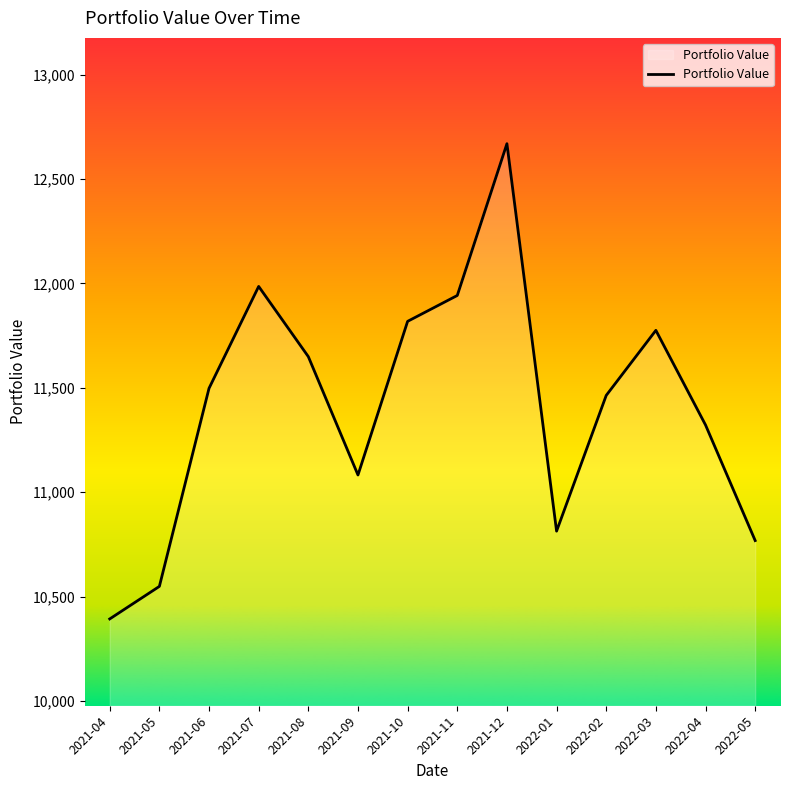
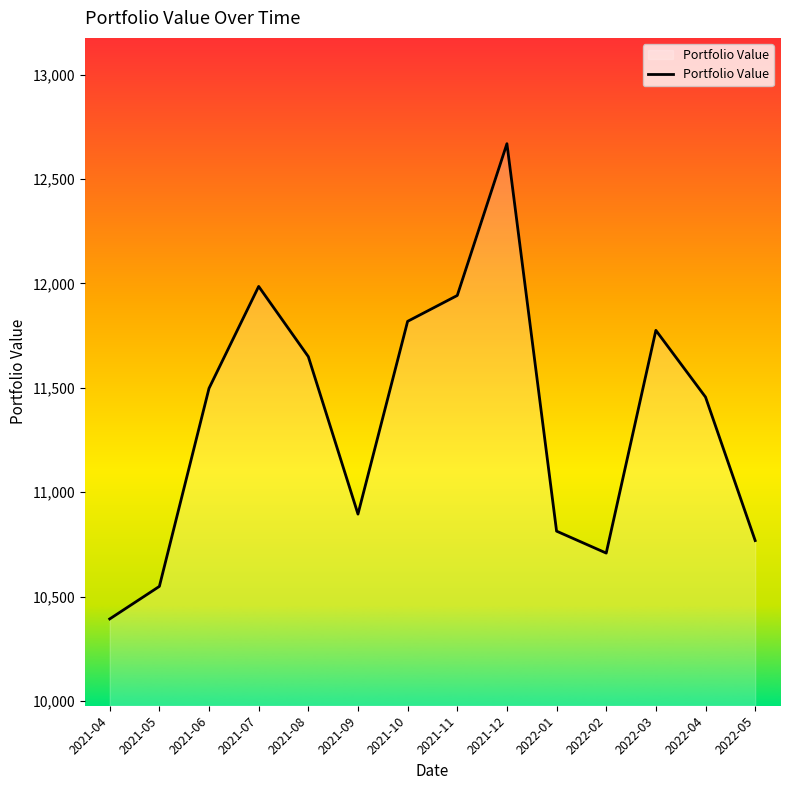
2021-09: 11,080 -> 10,900
2022-02: 11,460 -> 10,710
2022-04: 11,320 -> 11,460
